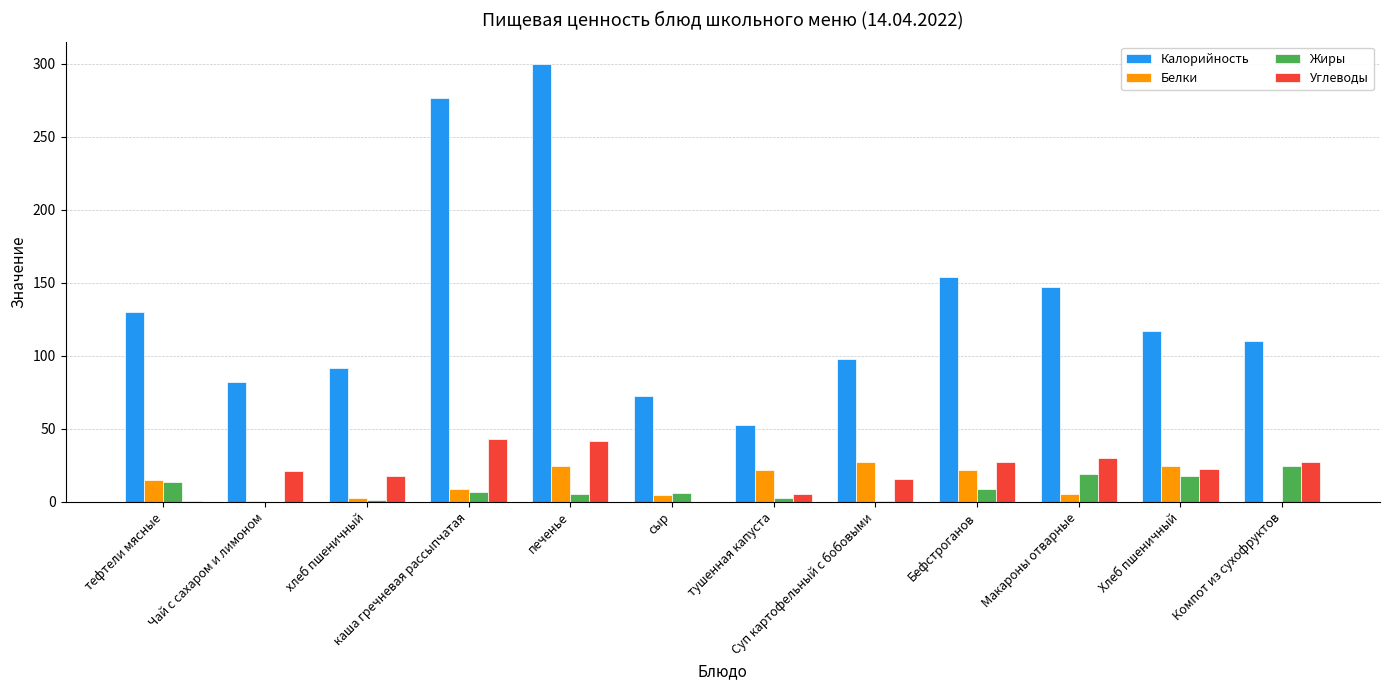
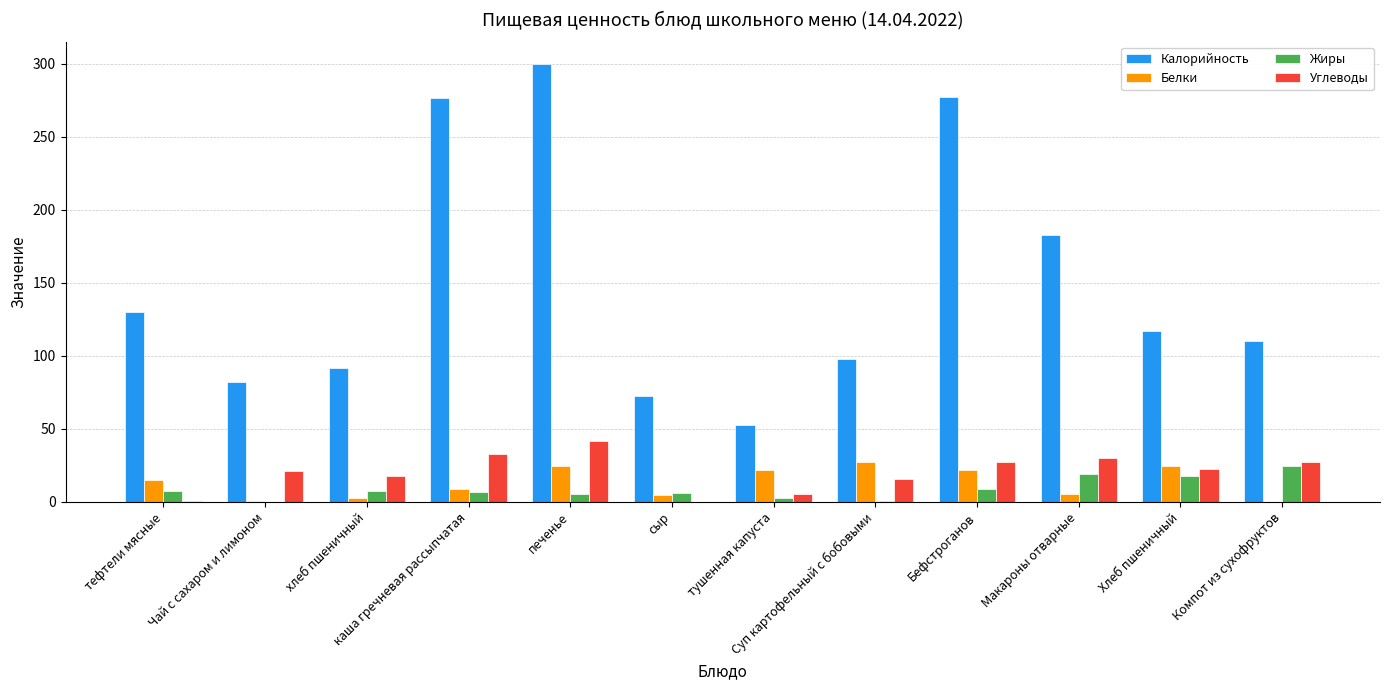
Жиры, тефтели мясные: 14 -> 8
Жиры, хлеб пшеничный: 1 -> 7
Углеводы, каша гречневая рассыпчатая: 43 -> 33
Калорийность, Бефстроганов: 154 -> 277
Калорийность, Макароны отварные: 147 -> 182
